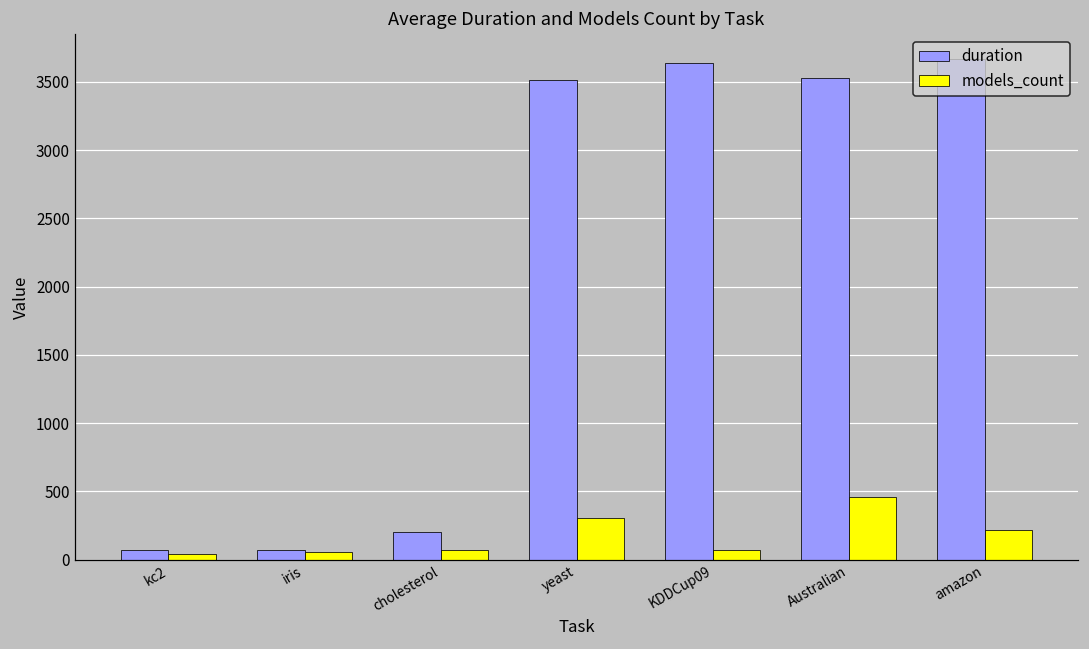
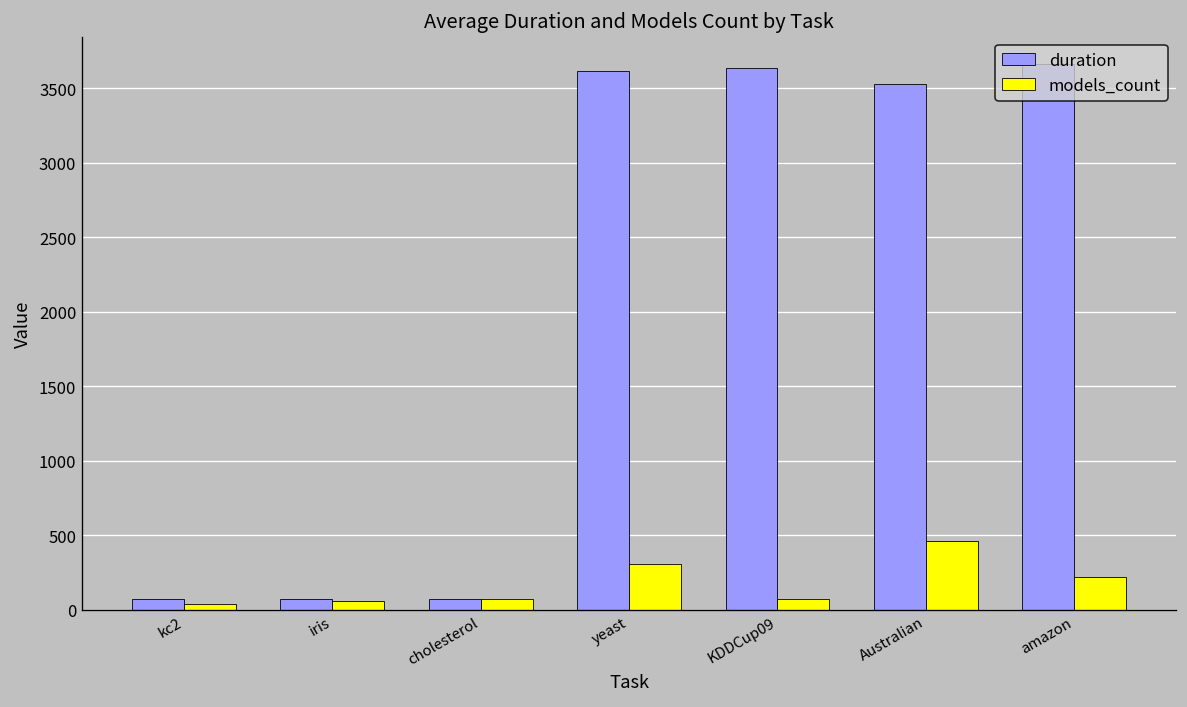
duration, cholesterol: 200 -> 70
duration, yeast: 3520 -> 3620
